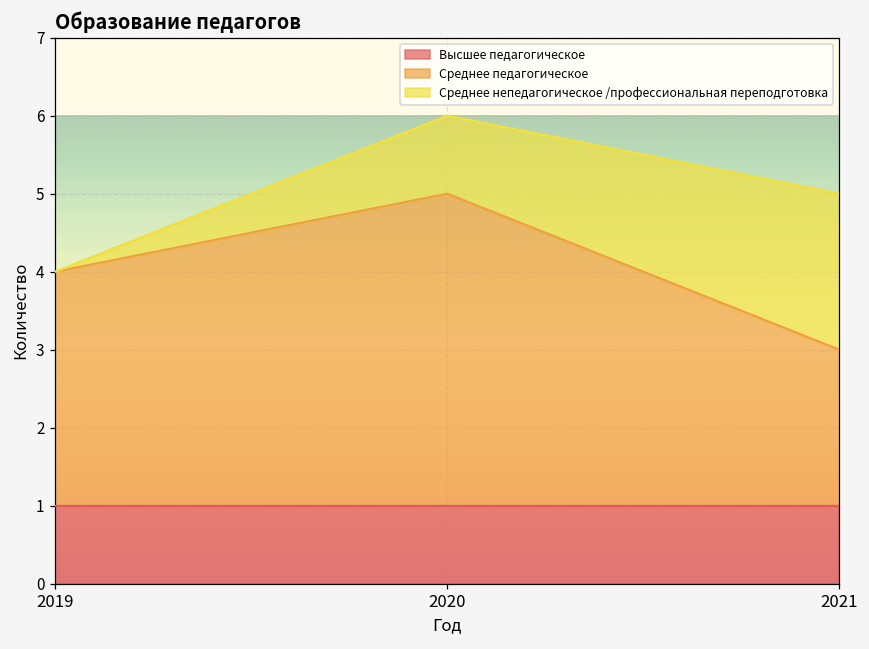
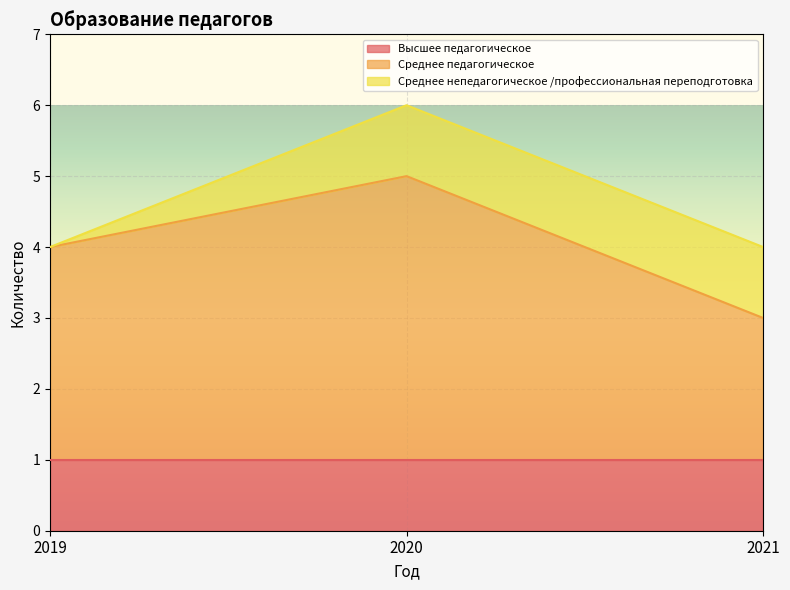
Среднее непедагогическое /профессиональная переподготовка, 2021: 2 -> 1
